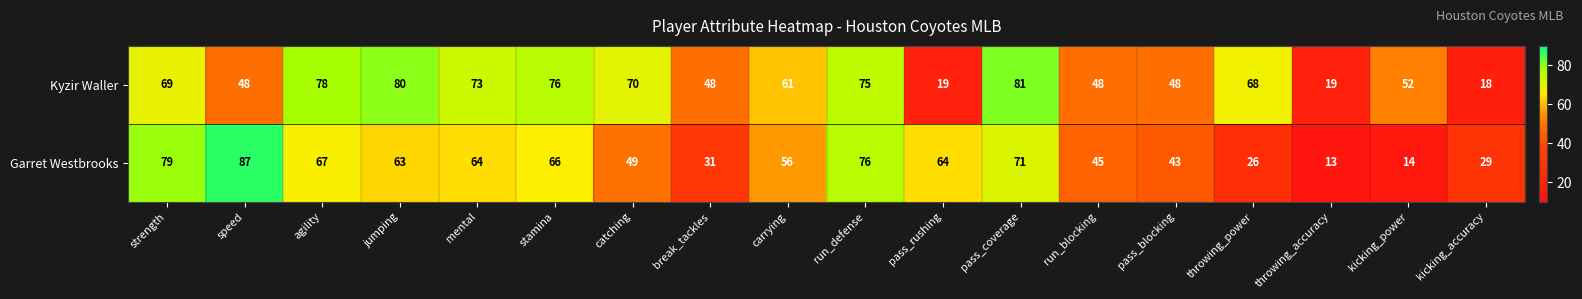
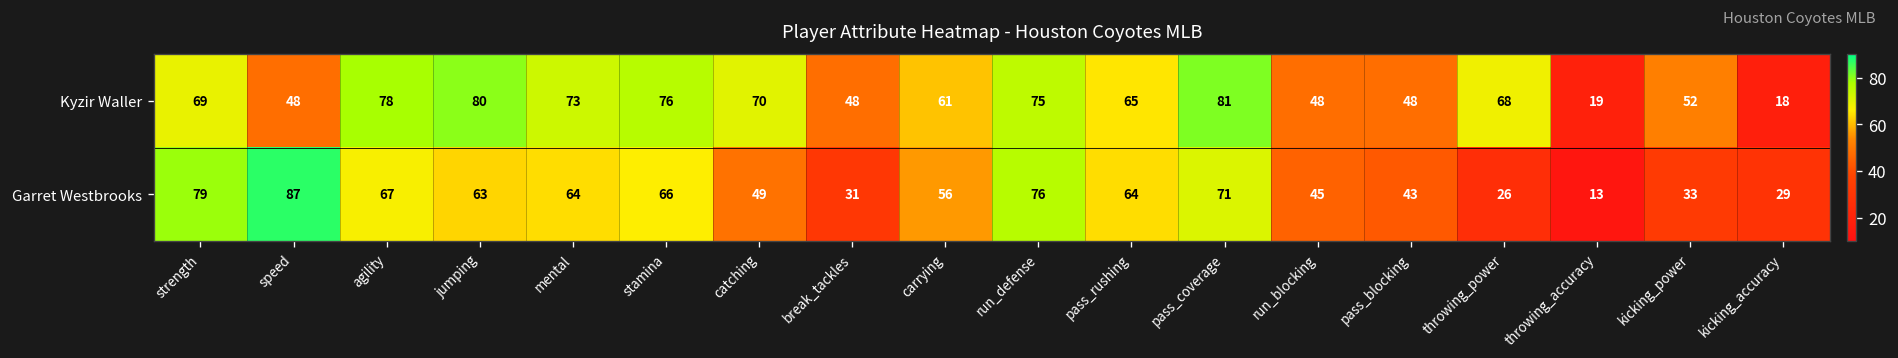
Kyzir Waller, pass_rushing: 19 -> 65
Garret Westbrooks, kicking_power: 14 -> 33
